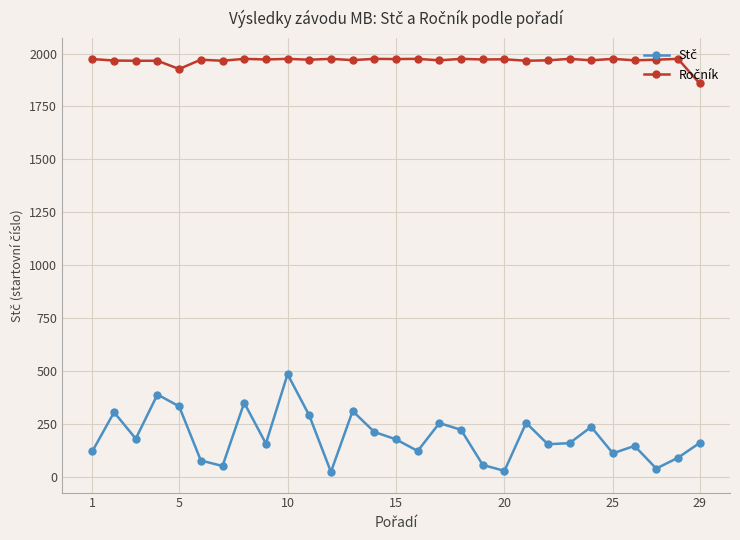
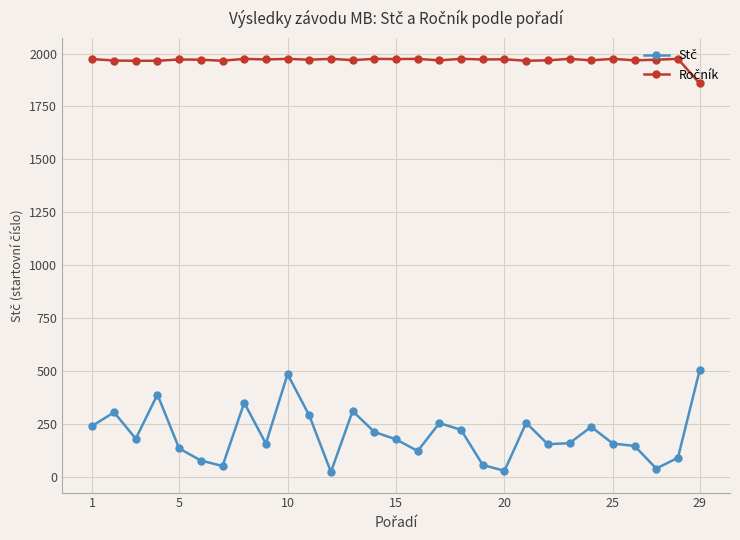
Stč, 1: 120 -> 240
Stč, 5: 330 -> 130
Ročník, 5: 1930 -> 1970
Stč, 25: 110 -> 160
Stč, 29: 160 -> 500
